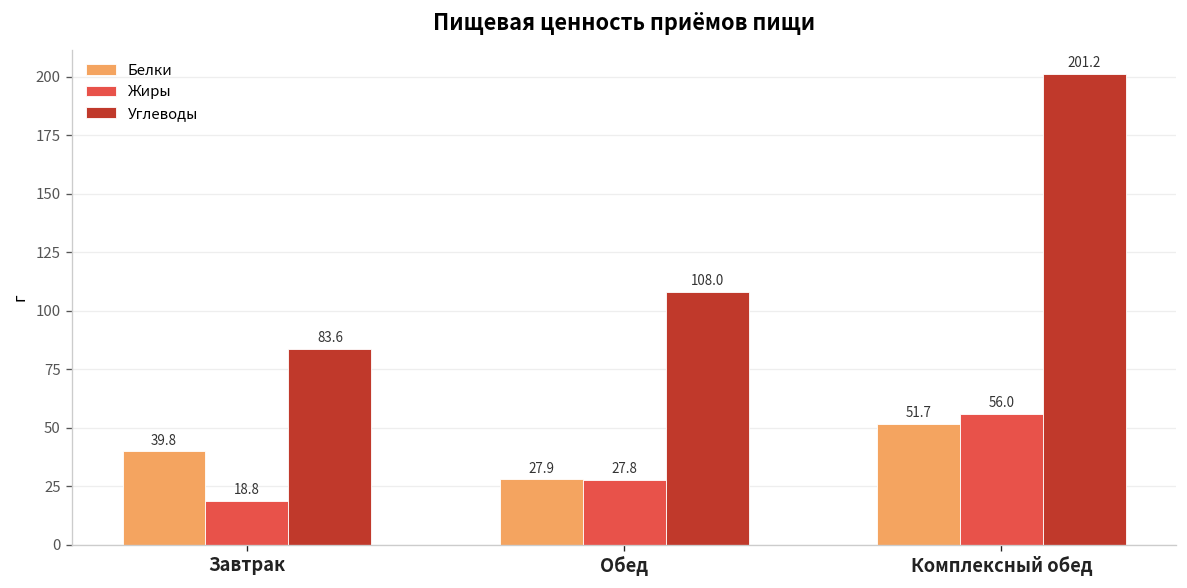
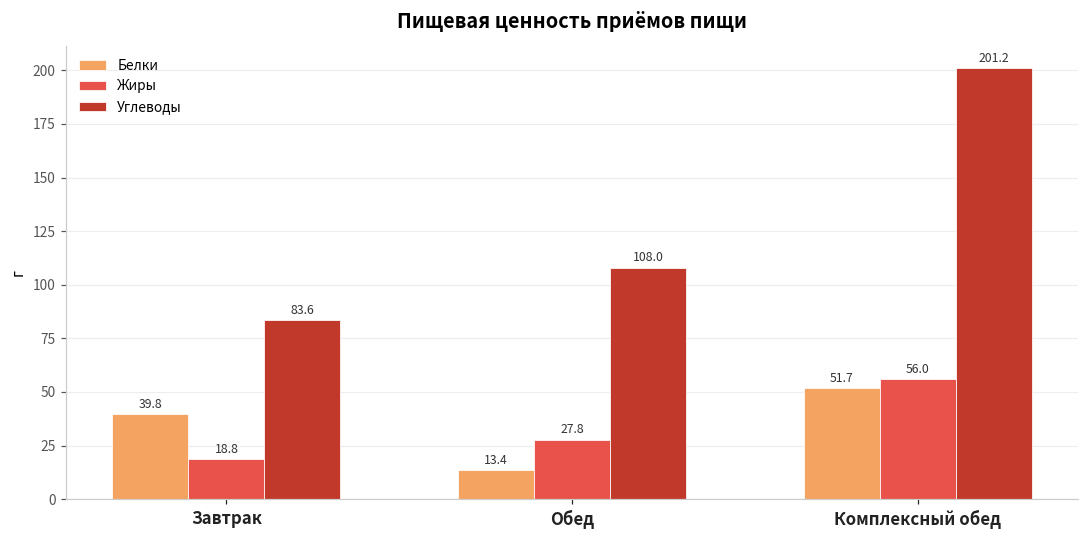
Белки, Обед: 27.9 -> 13.4
